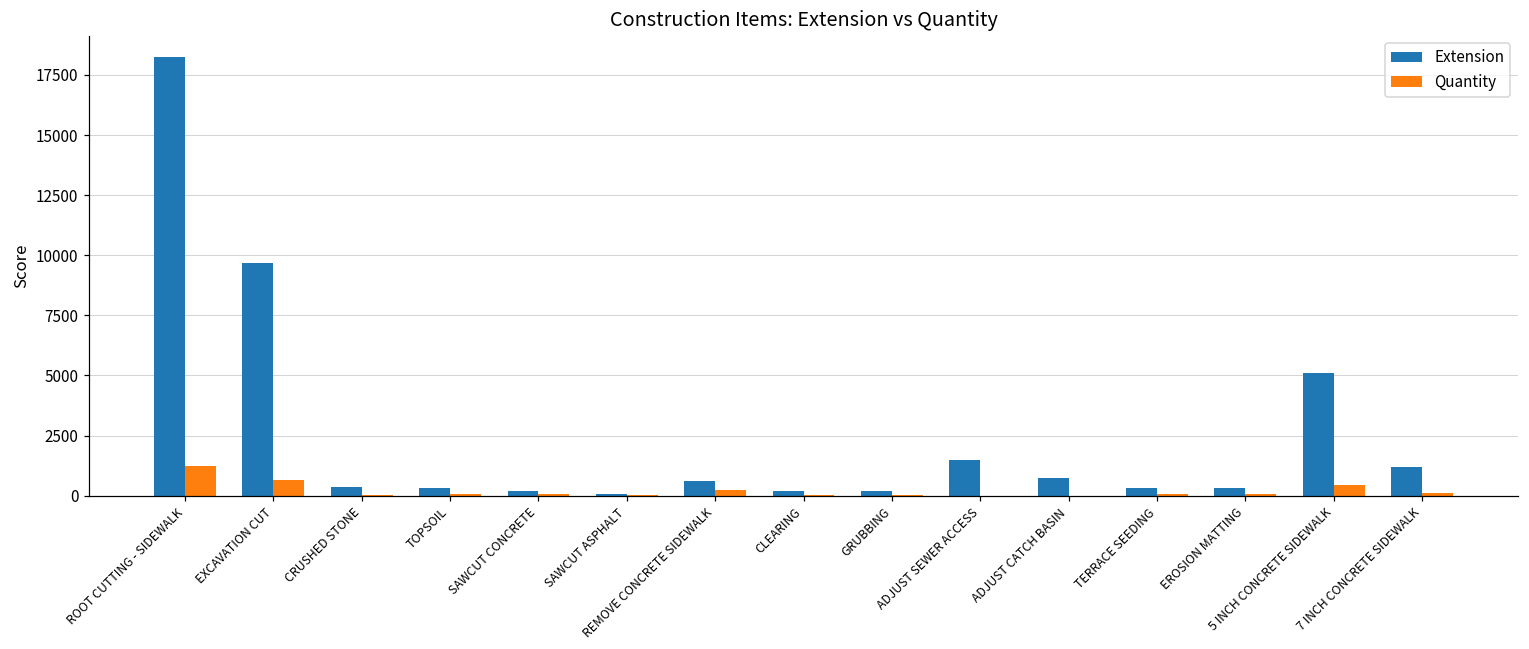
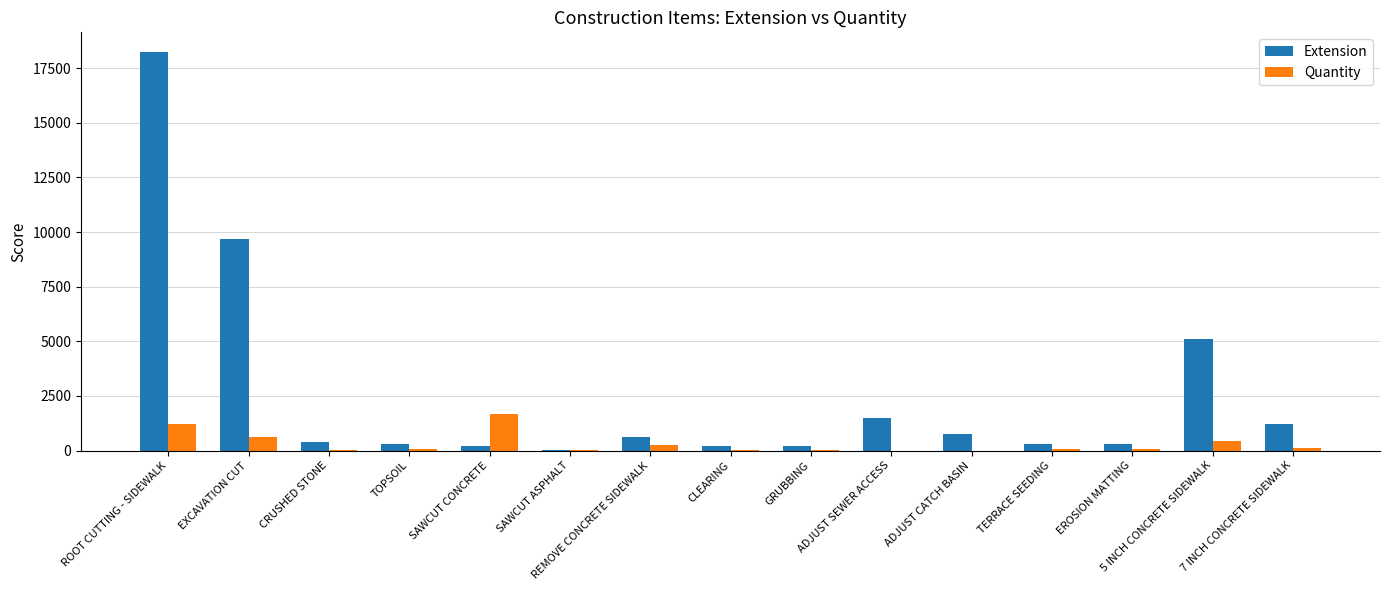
Quantity, SAWCUT CONCRETE: 100 -> 1700
